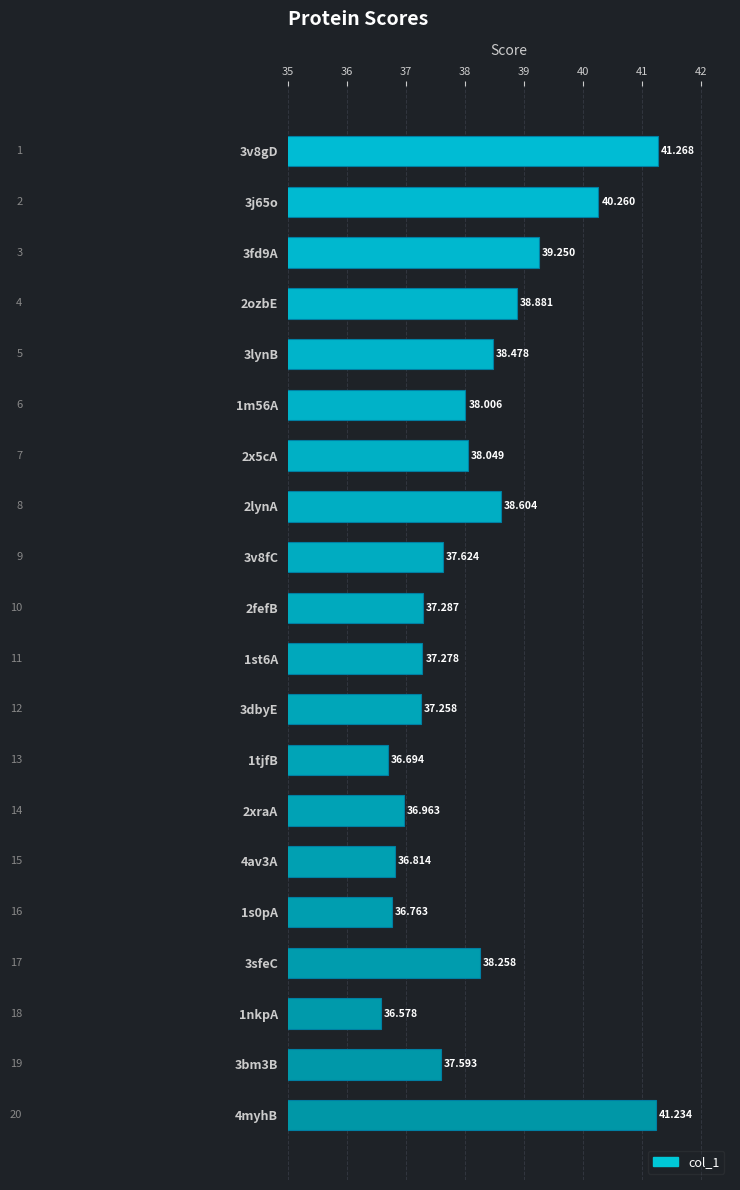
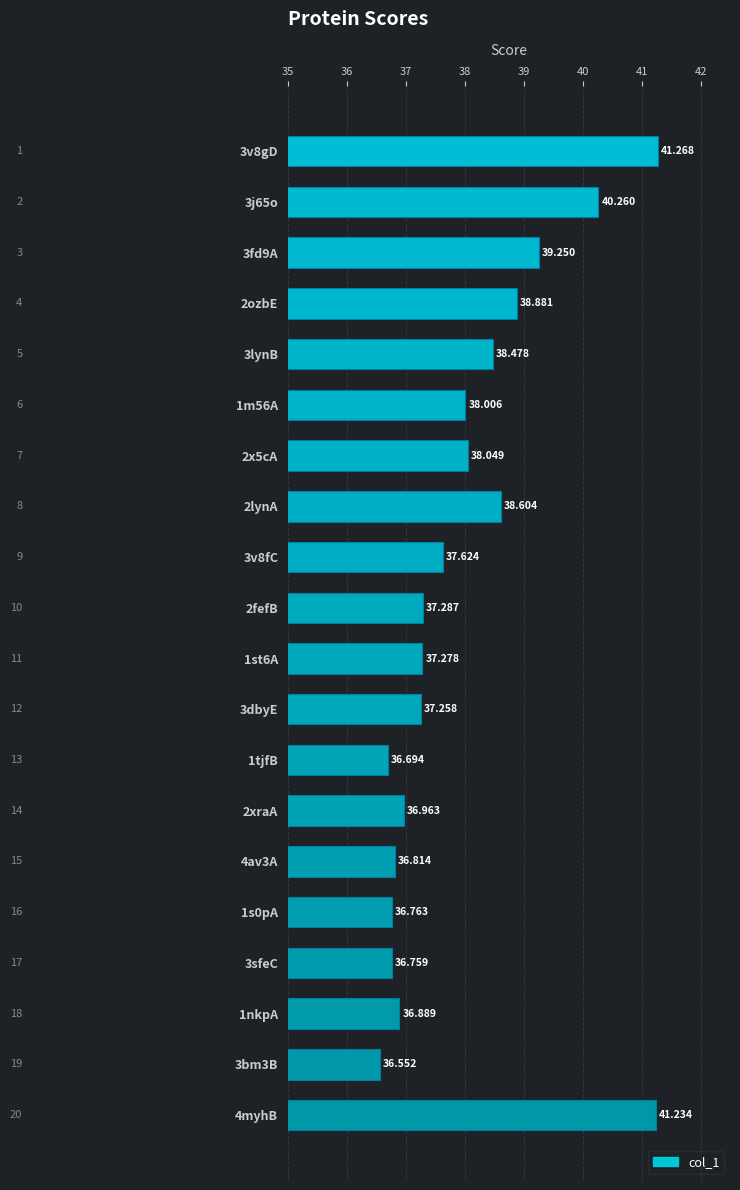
3sfeC: 38.258 -> 36.759
1nkpA: 36.578 -> 36.889
3bm3B: 37.593 -> 36.552
